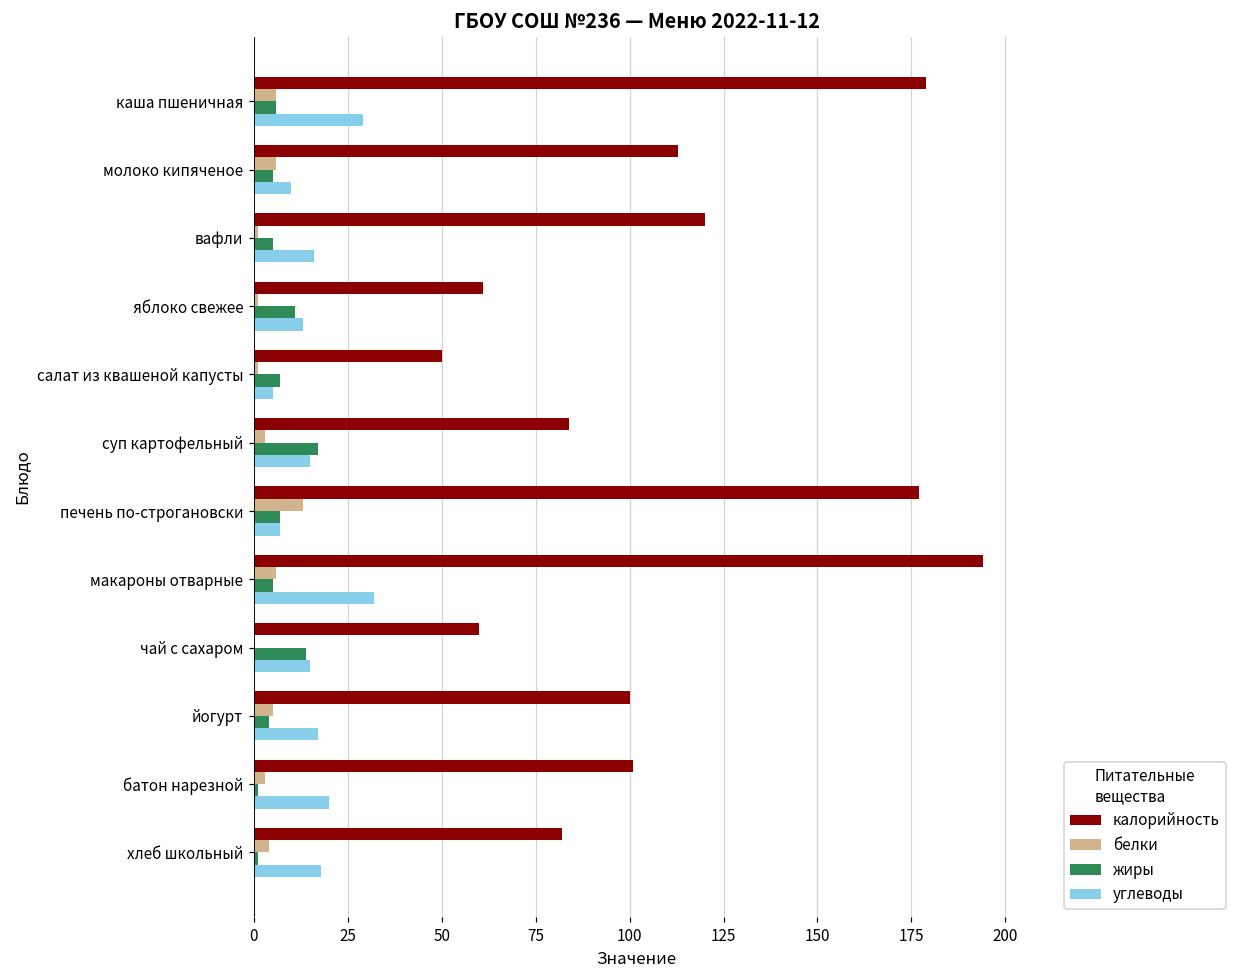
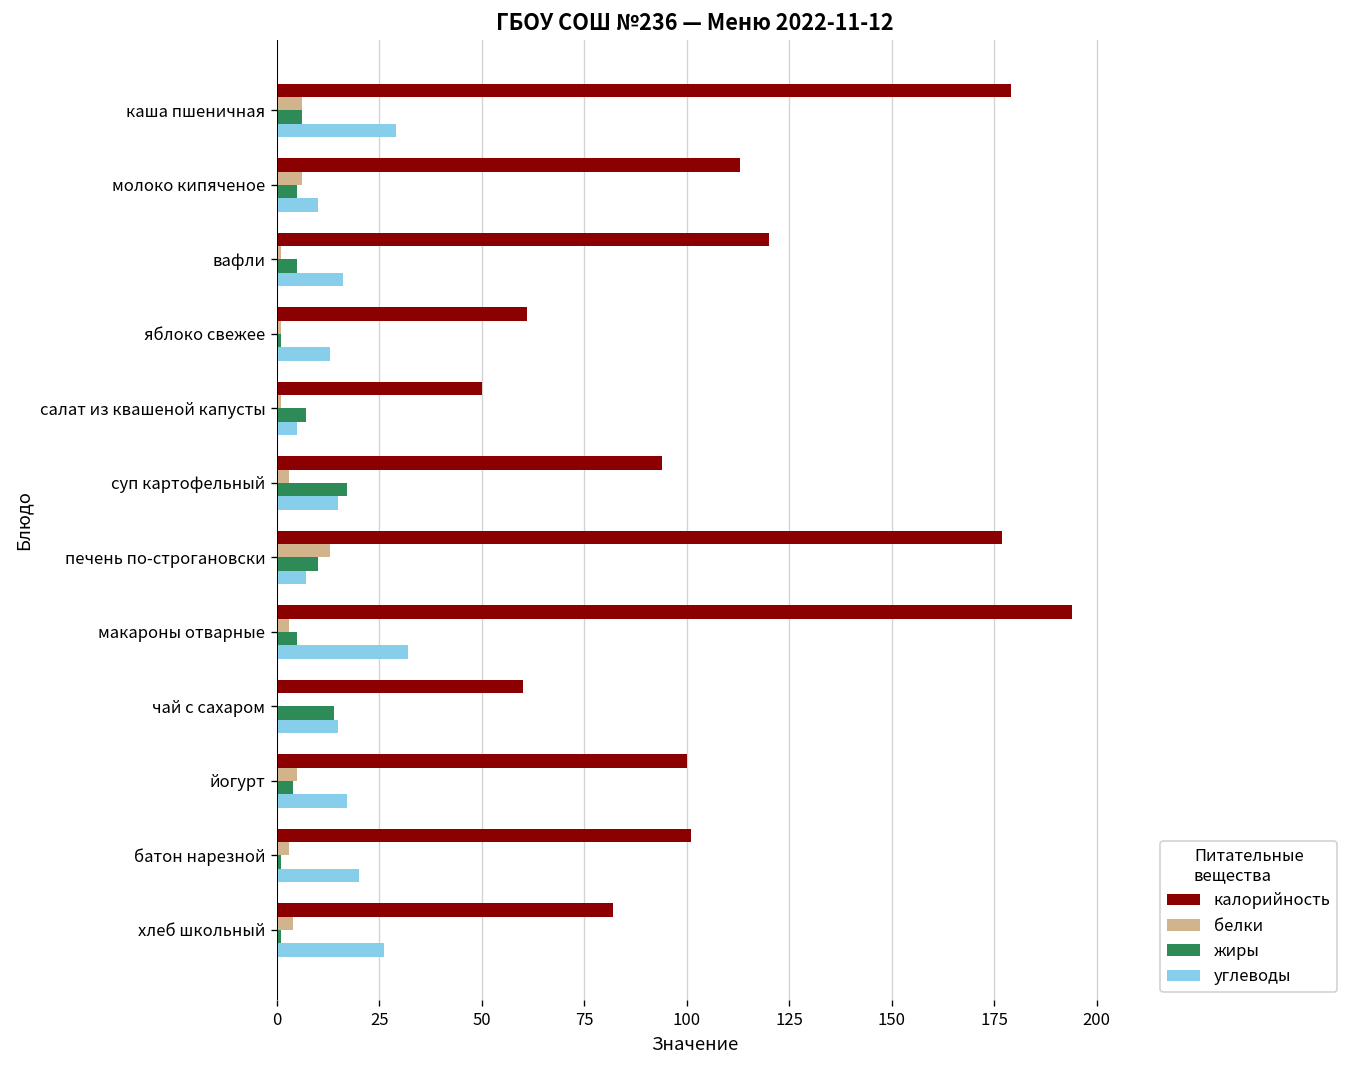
жиры, яблоко свежее: 11 -> 1
калорийность, суп картофельный: 84 -> 94
жиры, печень по-строгановски: 7 -> 10
белки, макароны отварные: 6 -> 3
углеводы, хлеб школьный: 18 -> 26
